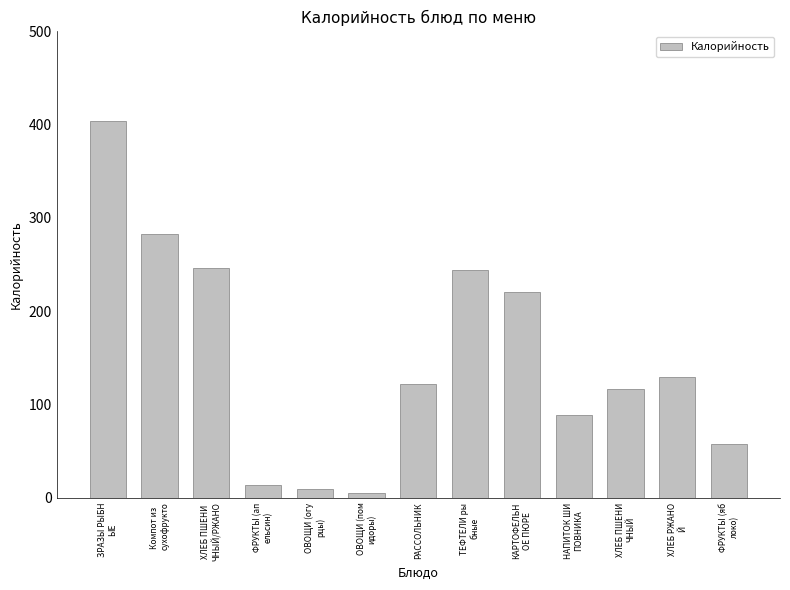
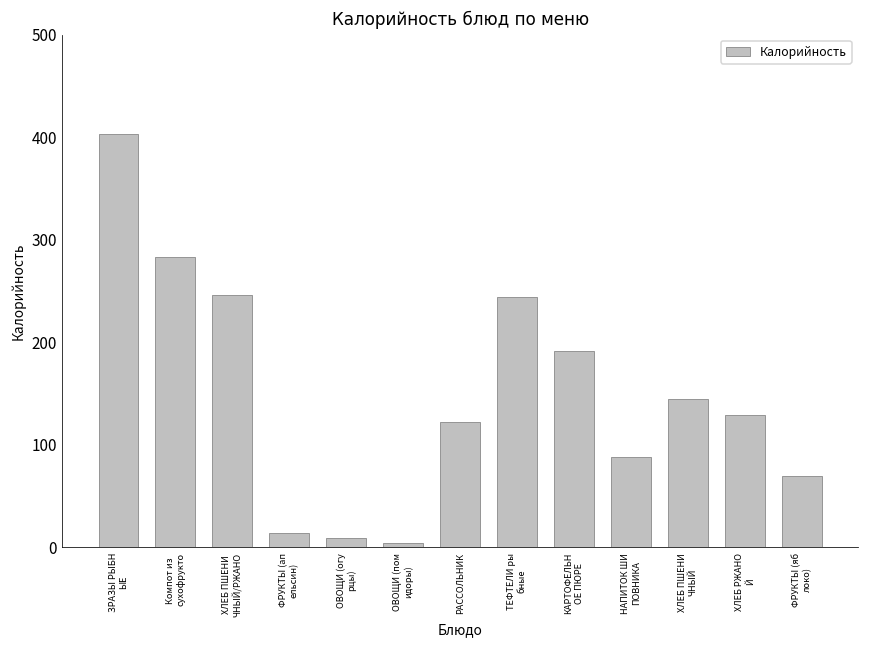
КАРТОФЕЛЬН ОЕ ПЮРЕ: 220 -> 190
ХЛЕБ ПШЕНИ ЧНЫЙ: 120 -> 140
ФРУКТЫ (яб локо): 60 -> 70
